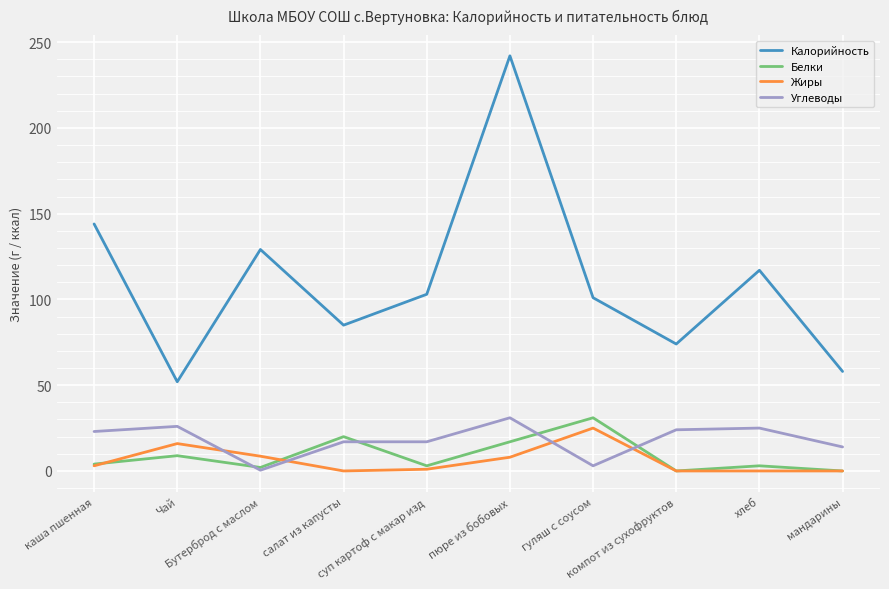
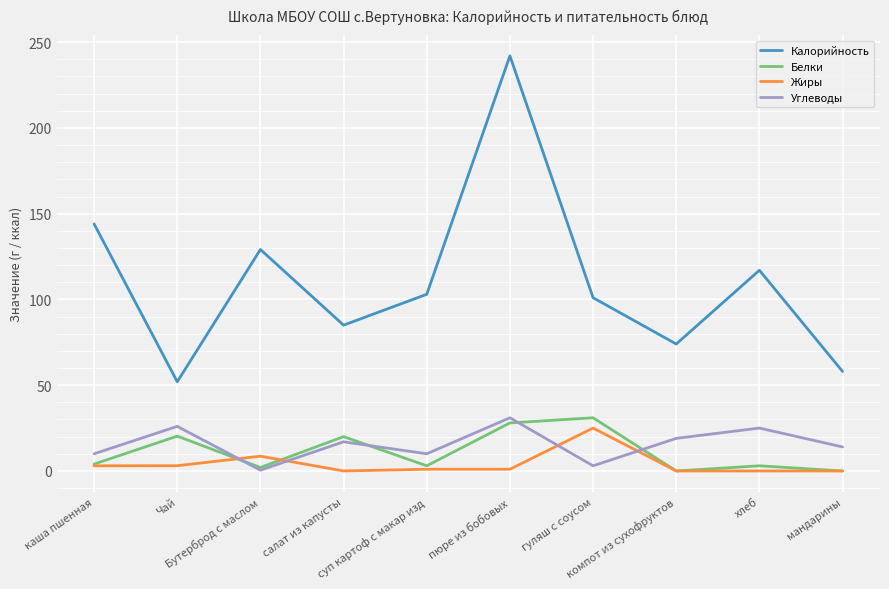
Углеводы, каша пшенная: 23 -> 10
Белки, Чай: 9 -> 20
Жиры, Чай: 16 -> 3
Углеводы, суп картоф с макар изд: 17 -> 10
Белки, пюре из бобовых: 17 -> 28
Жиры, пюре из бобовых: 8 -> 1
Углеводы, компот из сухофруктов: 24 -> 19
